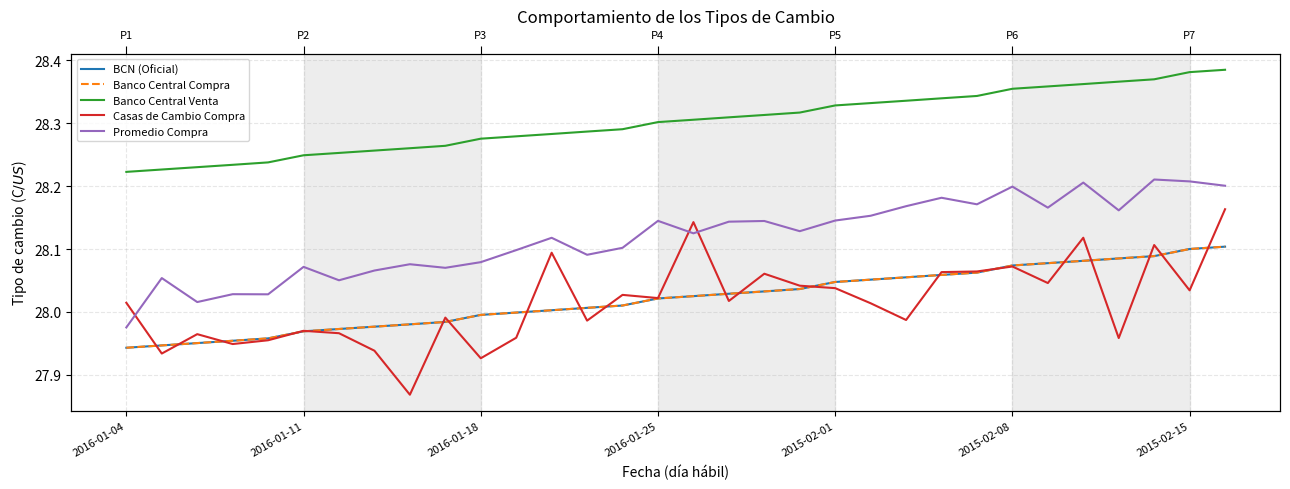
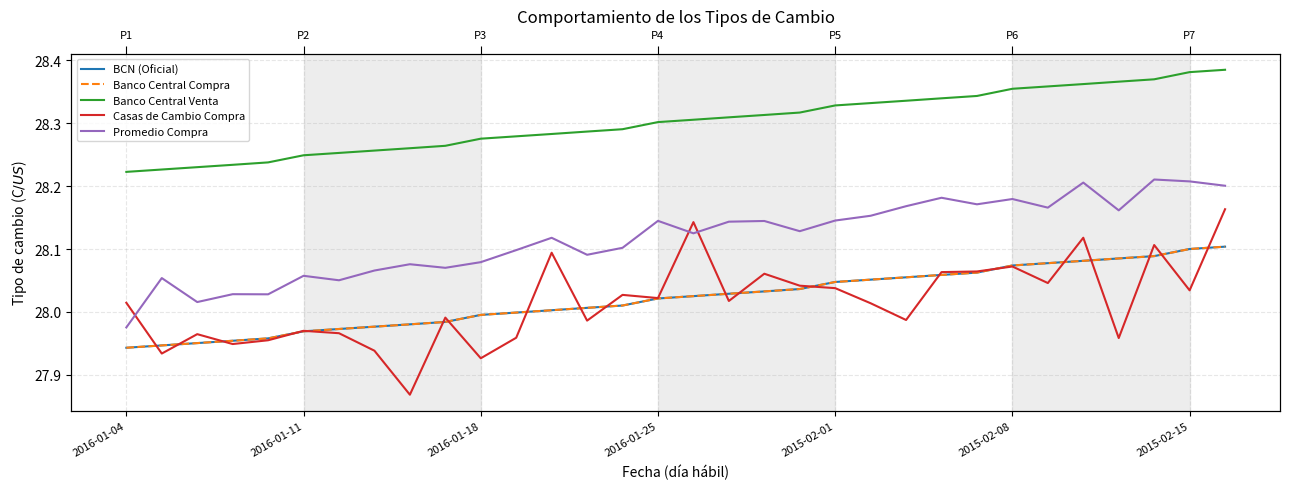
Promedio Compra, 2016-01-11: 28.07 -> 28.06
Promedio Compra, 2015-02-08: 28.20 -> 28.18
